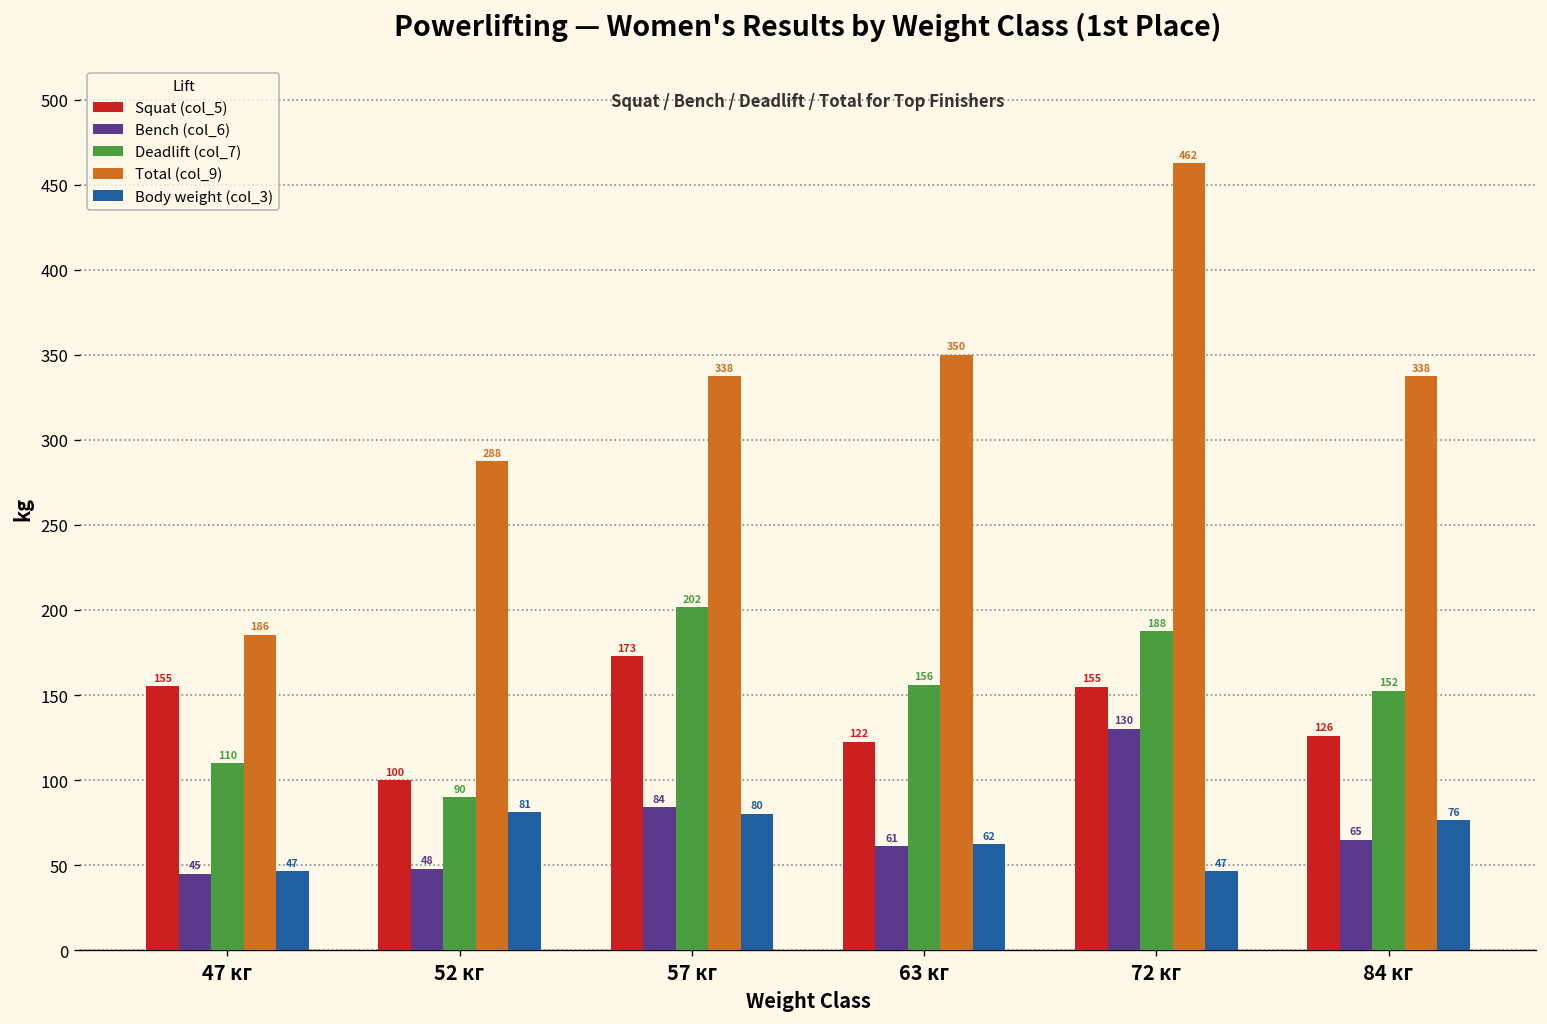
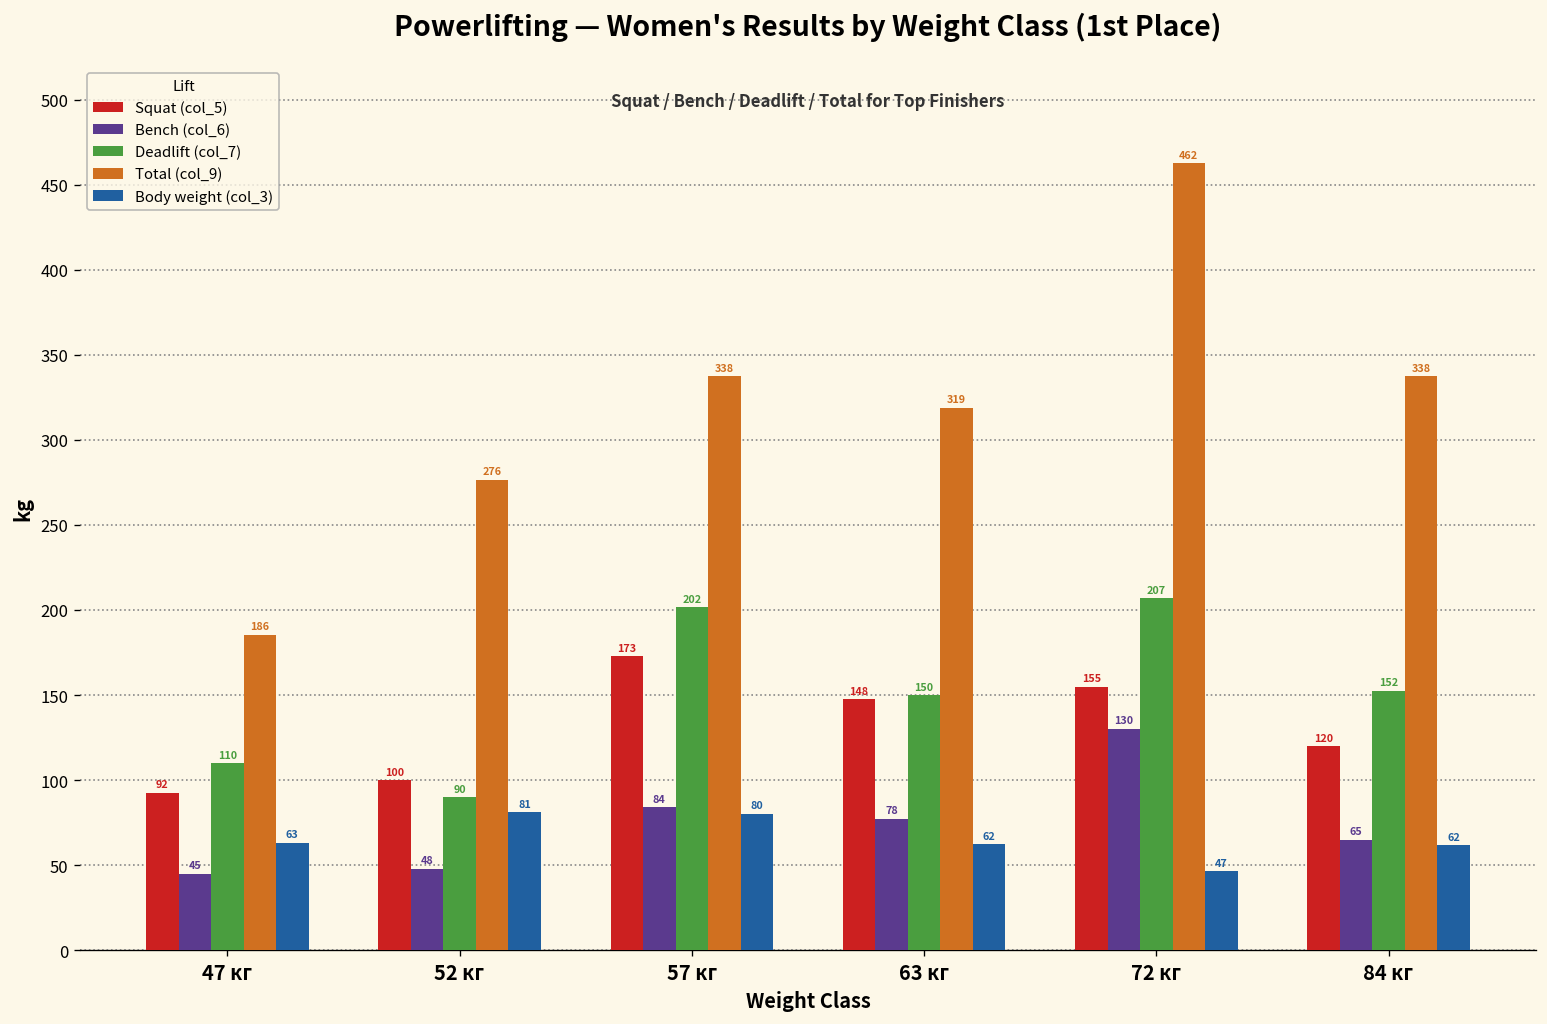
Squat (col_5), 47 кг: 155 -> 92
Body weight (col_3), 47 кг: 47 -> 63
Total (col_9), 52 кг: 288 -> 276
Squat (col_5), 63 кг: 122 -> 148
Bench (col_6), 63 кг: 61 -> 78
Deadlift (col_7), 63 кг: 156 -> 150
Total (col_9), 63 кг: 350 -> 319
Deadlift (col_7), 72 кг: 188 -> 207
Squat (col_5), 84 кг: 126 -> 120
Body weight (col_3), 84 кг: 76 -> 62
